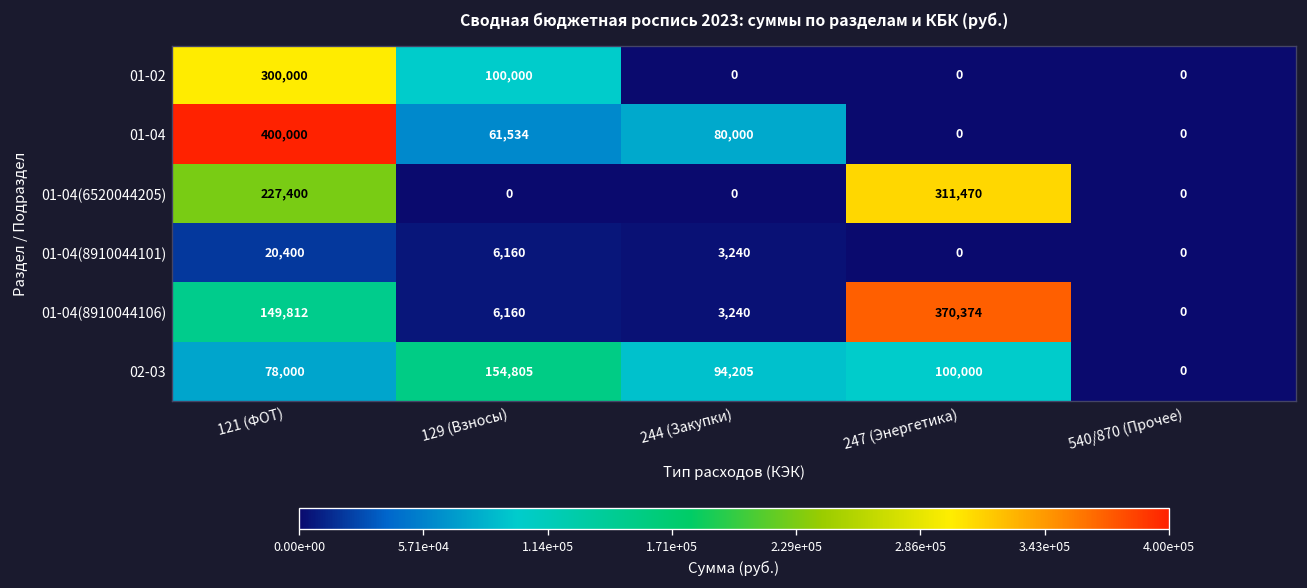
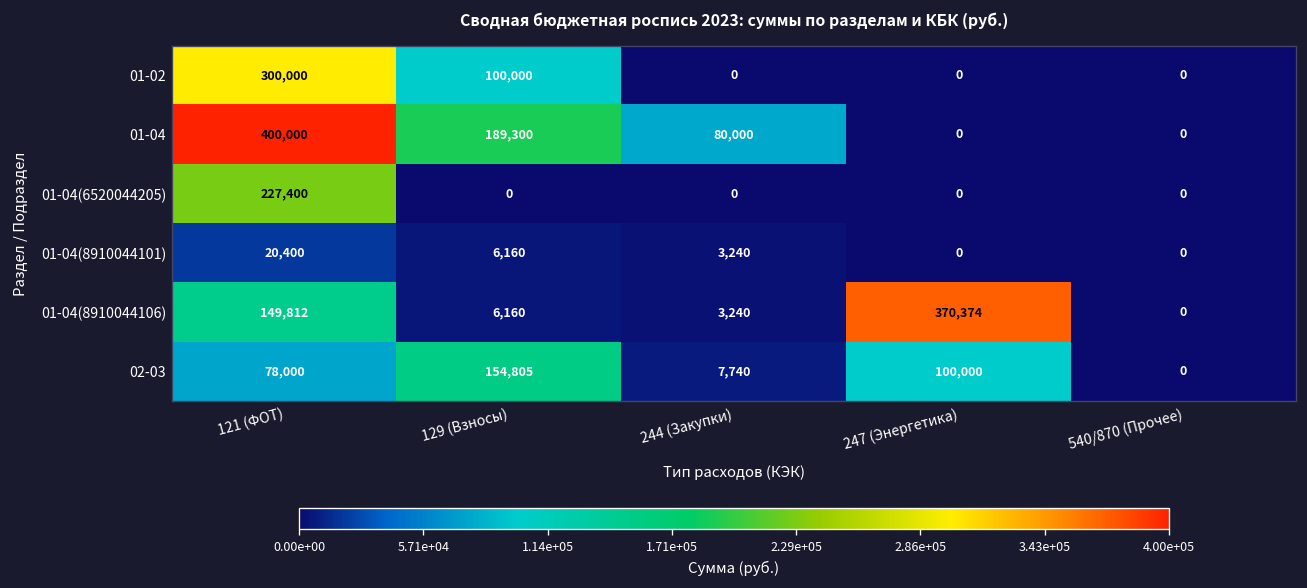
01-04, 129 (Взносы): 61,534 -> 189,300
01-04(6520044205), 247 (Энергетика): 311,470 -> 0
02-03, 244 (Закупки): 94,205 -> 7,740
